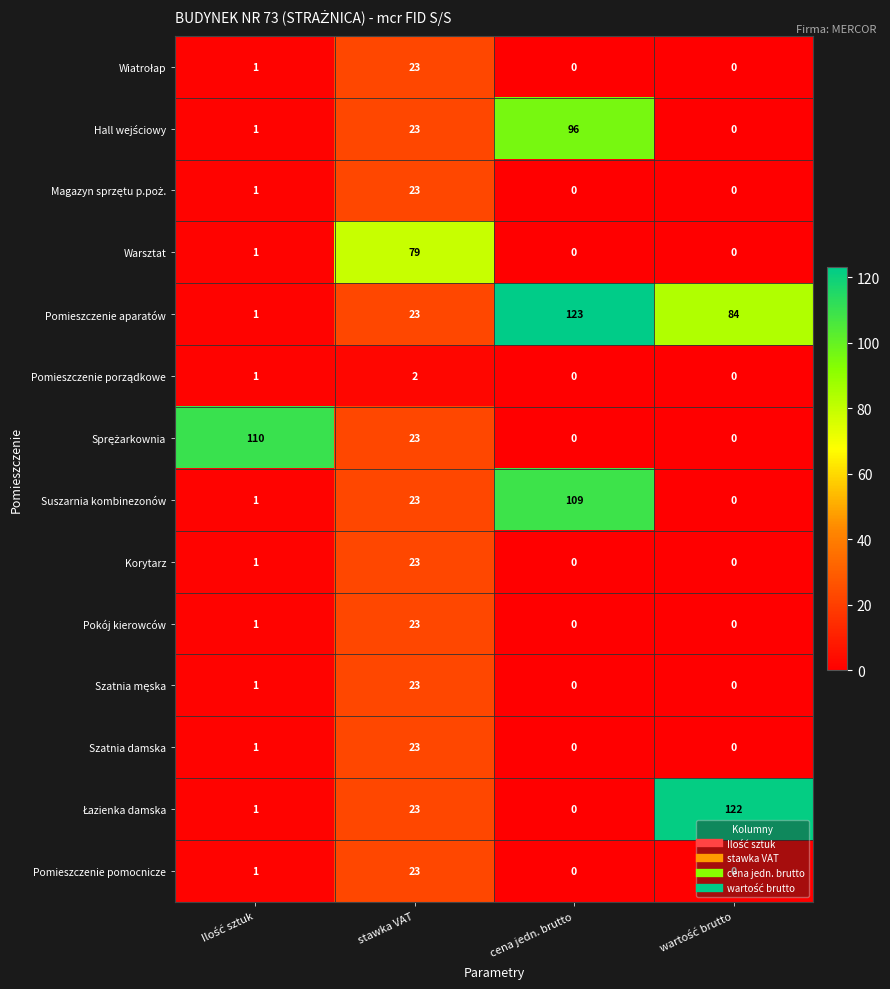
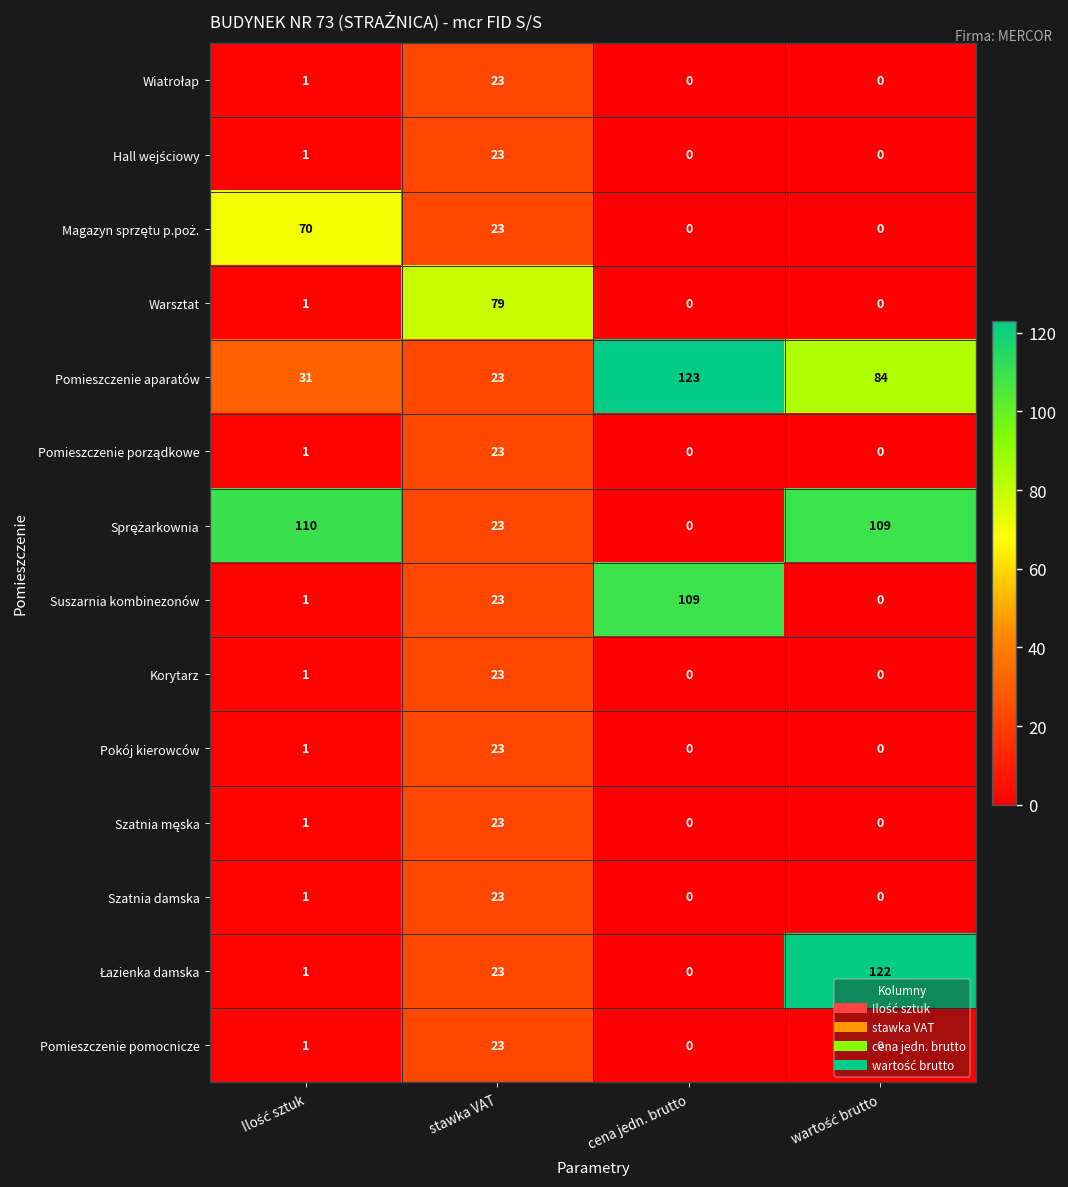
Hall wejściowy, cena jedn. brutto: 96 -> 0
Magazyn sprzętu p.poż., Ilość sztuk: 1 -> 70
Pomieszczenie aparatów, Ilość sztuk: 1 -> 31
Pomieszczenie porządkowe, stawka VAT: 2 -> 23
Sprężarkownia, wartość brutto: 0 -> 109
